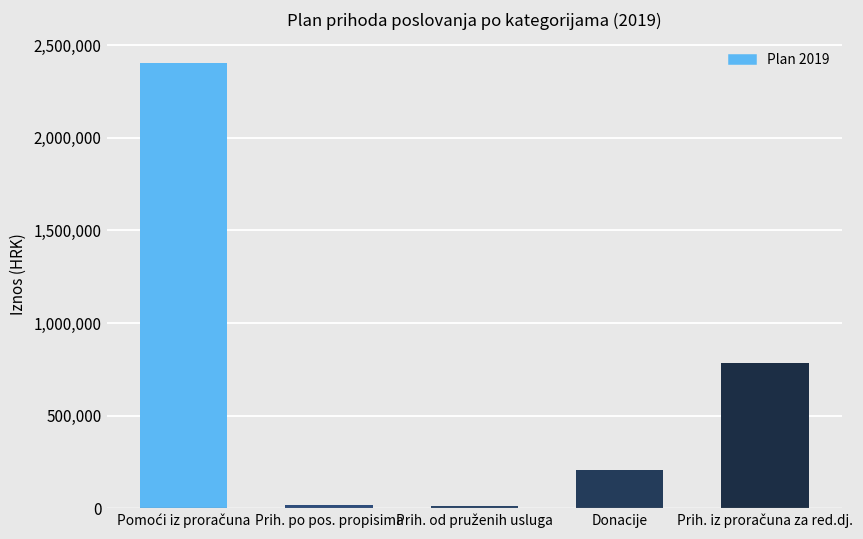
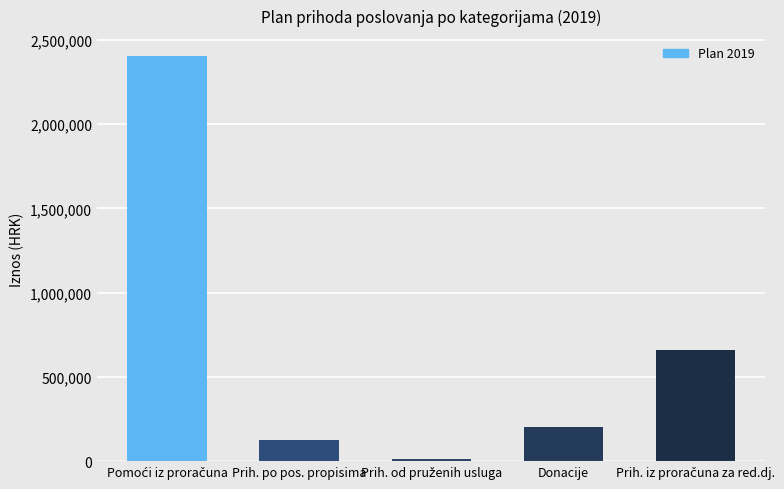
Prih. po pos. propisima: 20,000 -> 120,000
Prih. iz proračuna za red.dj.: 790,000 -> 660,000
